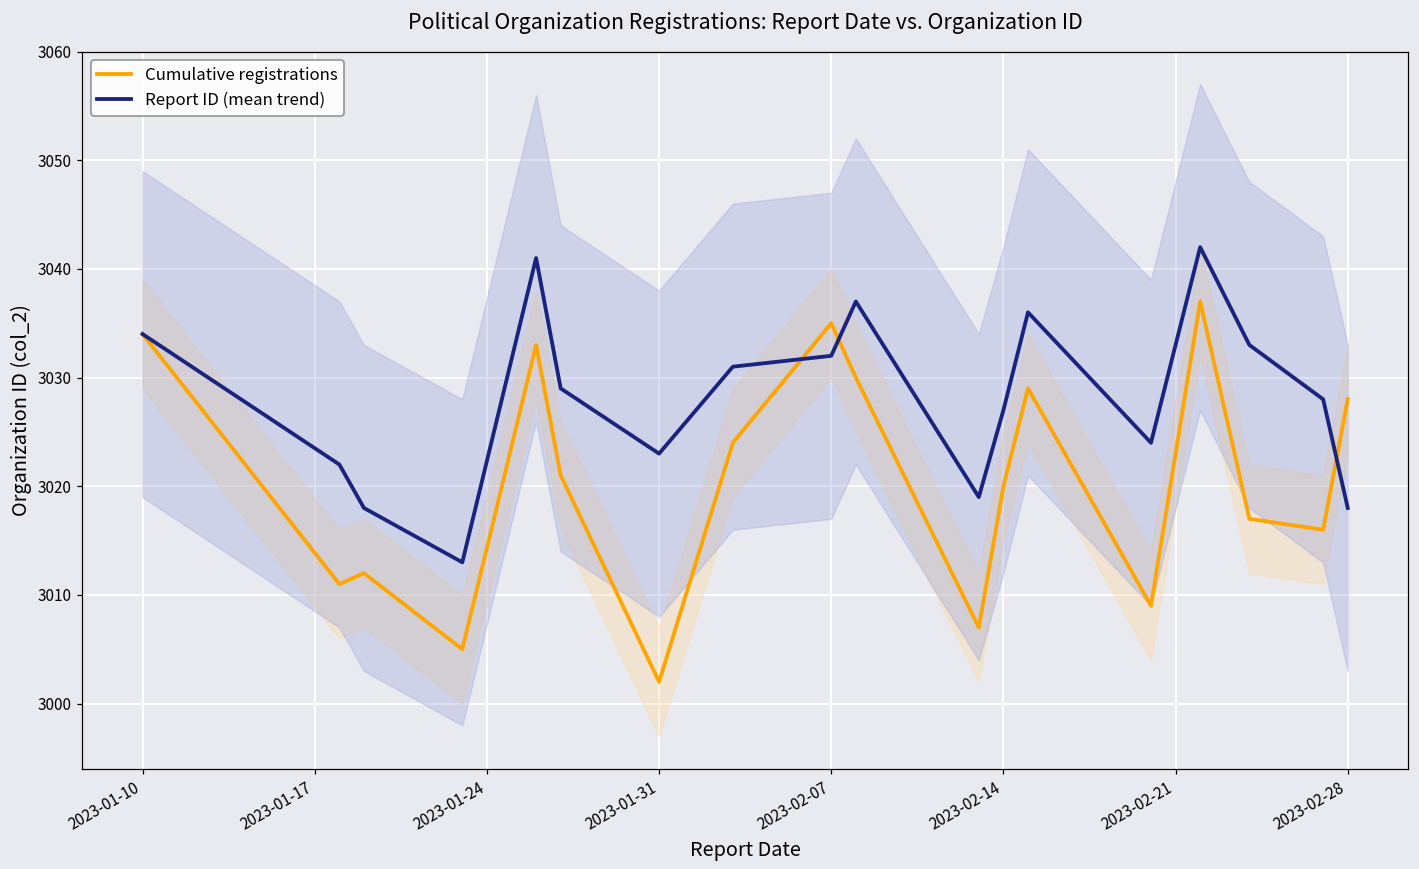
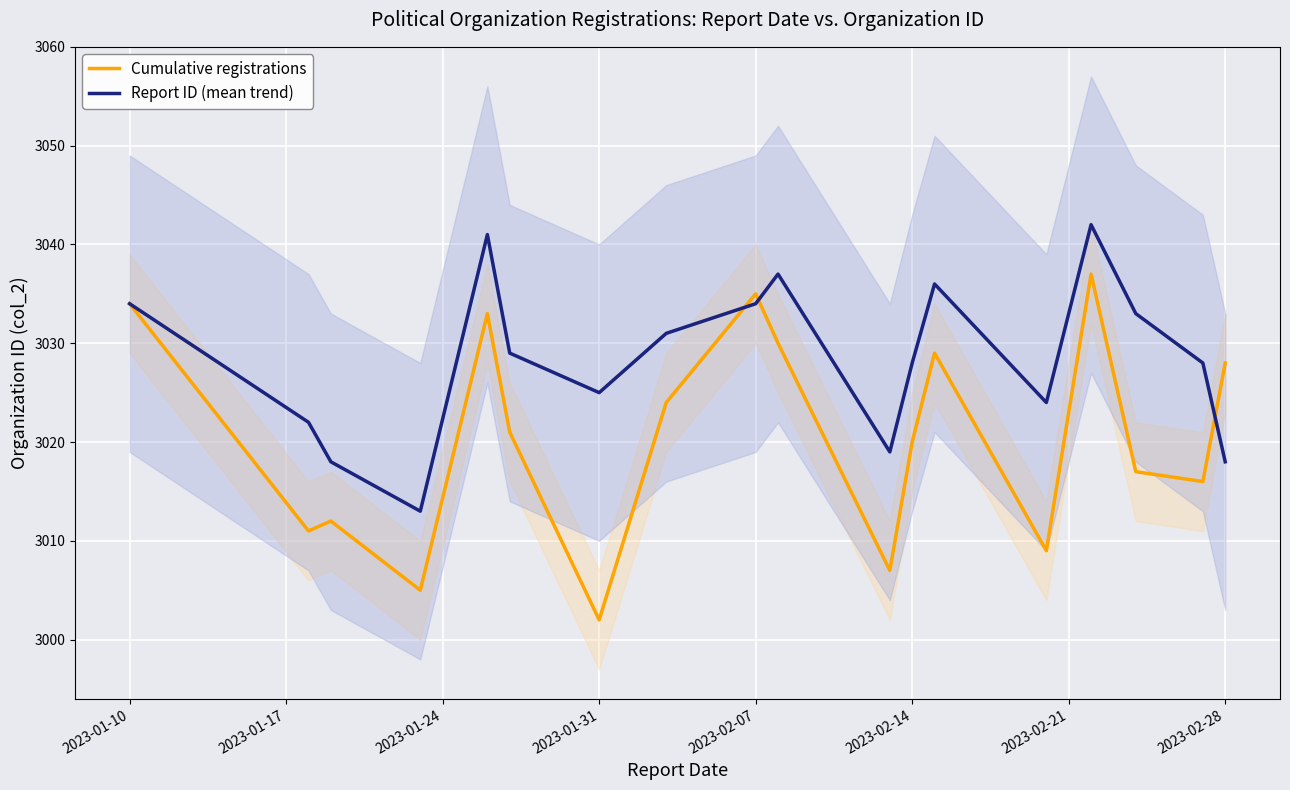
Report ID (mean trend), 2023-01-31: 3023 -> 3025
Report ID (mean trend), 2023-02-07: 3032 -> 3034
Report ID (mean trend), 2023-02-14: 3027 -> 3028
